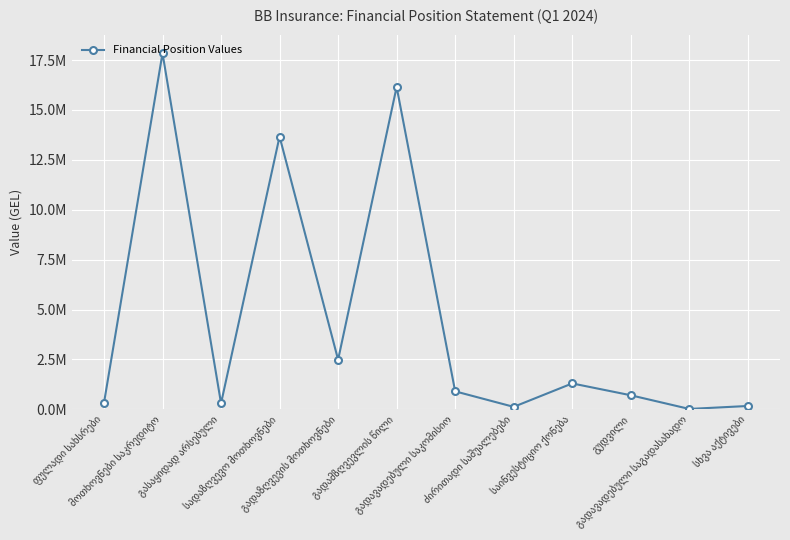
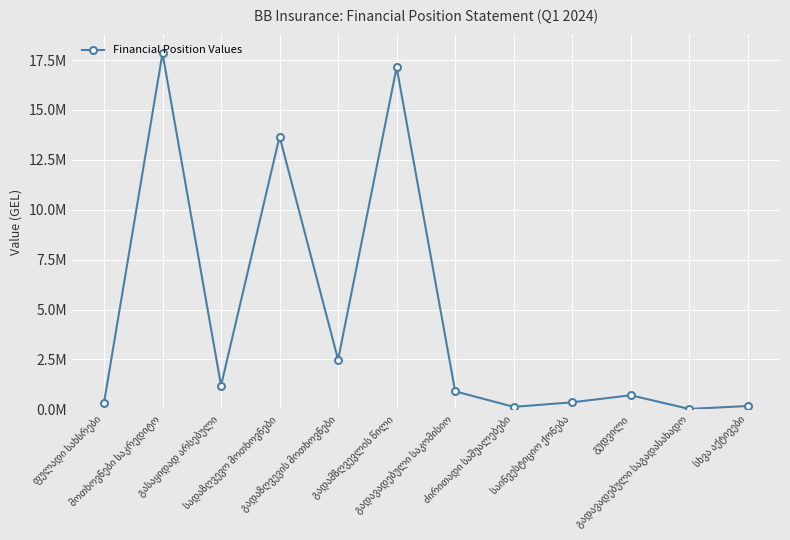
გასაყიდად არსებული: 300000 -> 1200000
გადამზღვევლის წილი: 16200000 -> 17100000
საინვესტიციო ქონება: 1300000 -> 400000
